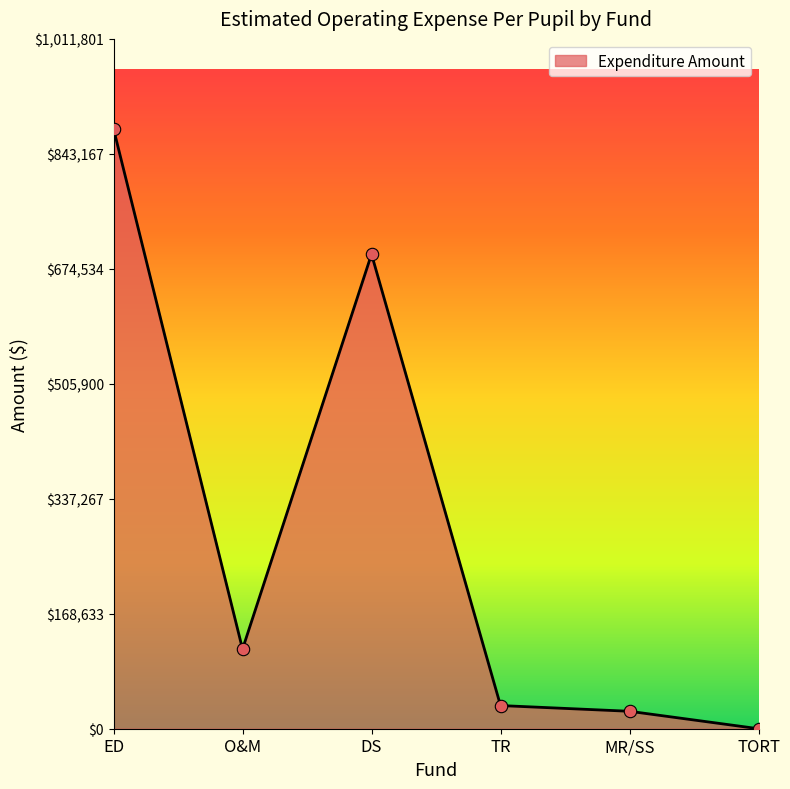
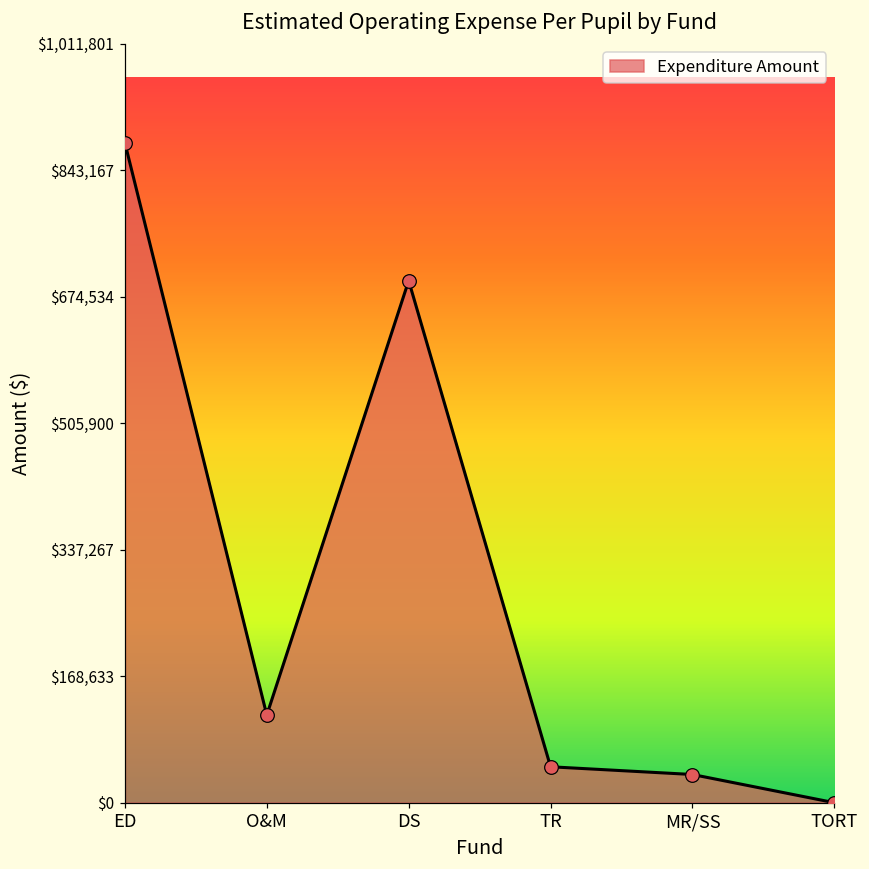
TR: $30,000 -> $50,000
MR/SS: $30,000 -> $40,000
